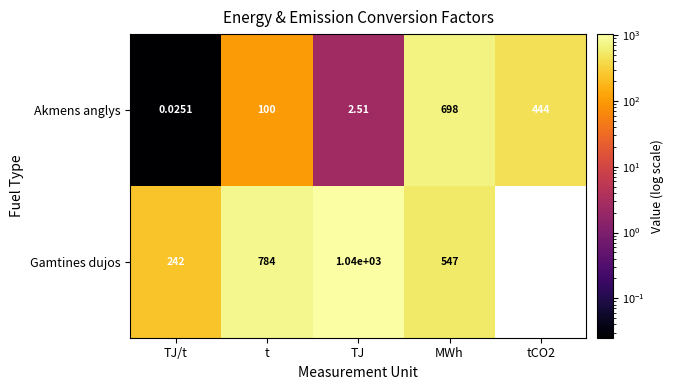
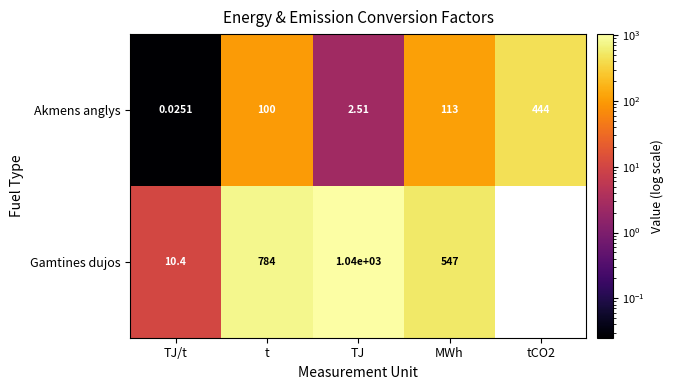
Akmens anglys, MWh: 698 -> 113
Gamtines dujos, TJ/t: 242 -> 10.4
